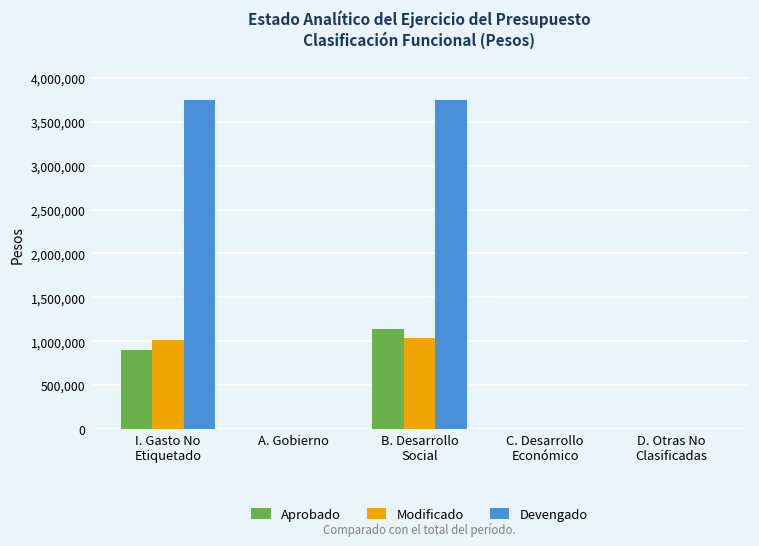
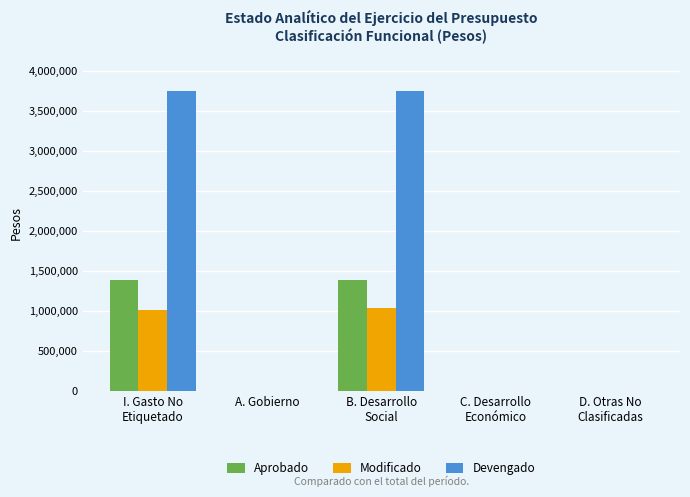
Aprobado, I. Gasto No Etiquetado: 900,000 -> 1,400,000
Aprobado, B. Desarrollo Social: 1,100,000 -> 1,400,000
